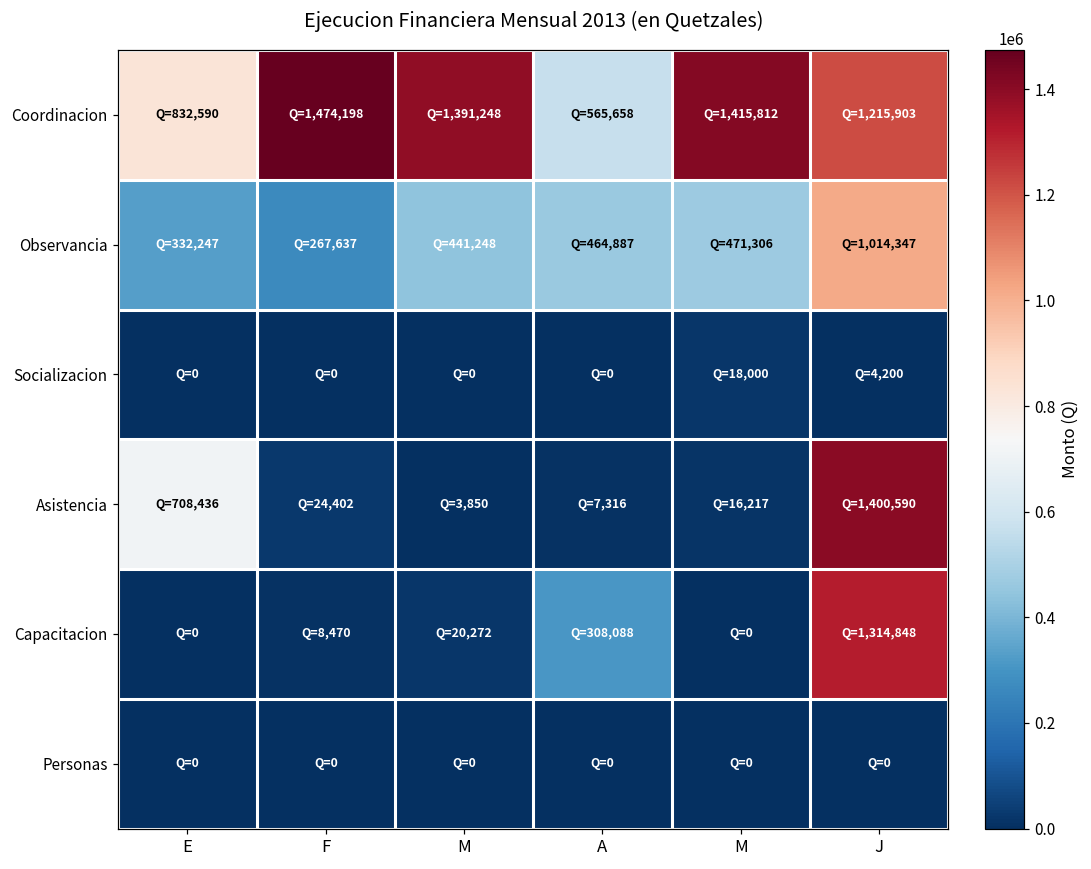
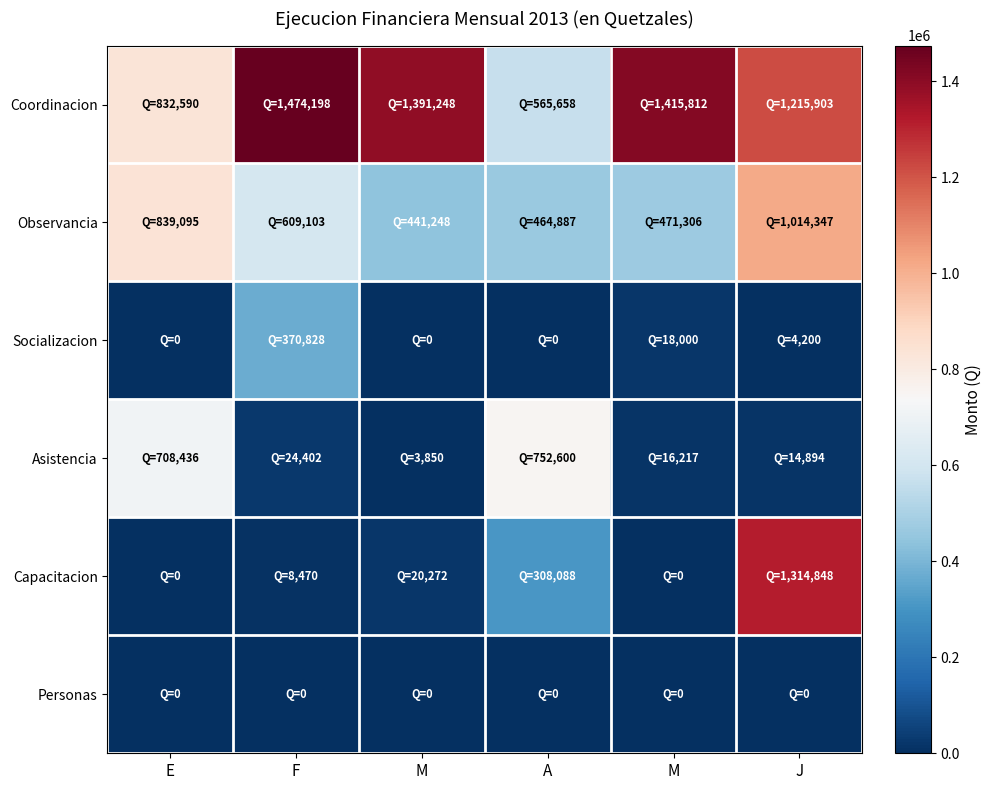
Observancia, E: 332,247 -> 839,095
Observancia, F: 267,637 -> 609,103
Socializacion, F: 0 -> 370,828
Asistencia, A: 7,316 -> 752,600
Asistencia, J: 1,400,590 -> 14,894
